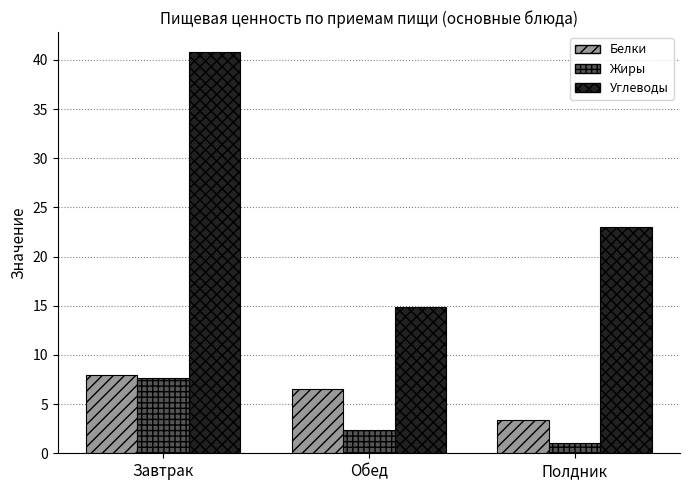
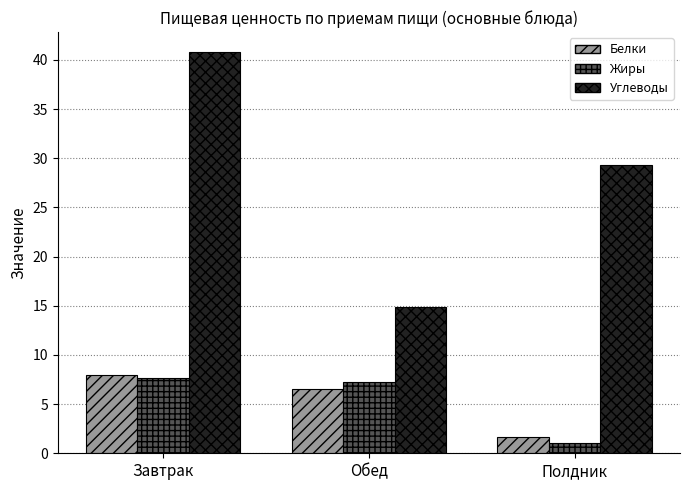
Жиры, Обед: 2 -> 7
Белки, Полдник: 3 -> 2
Углеводы, Полдник: 23 -> 29
